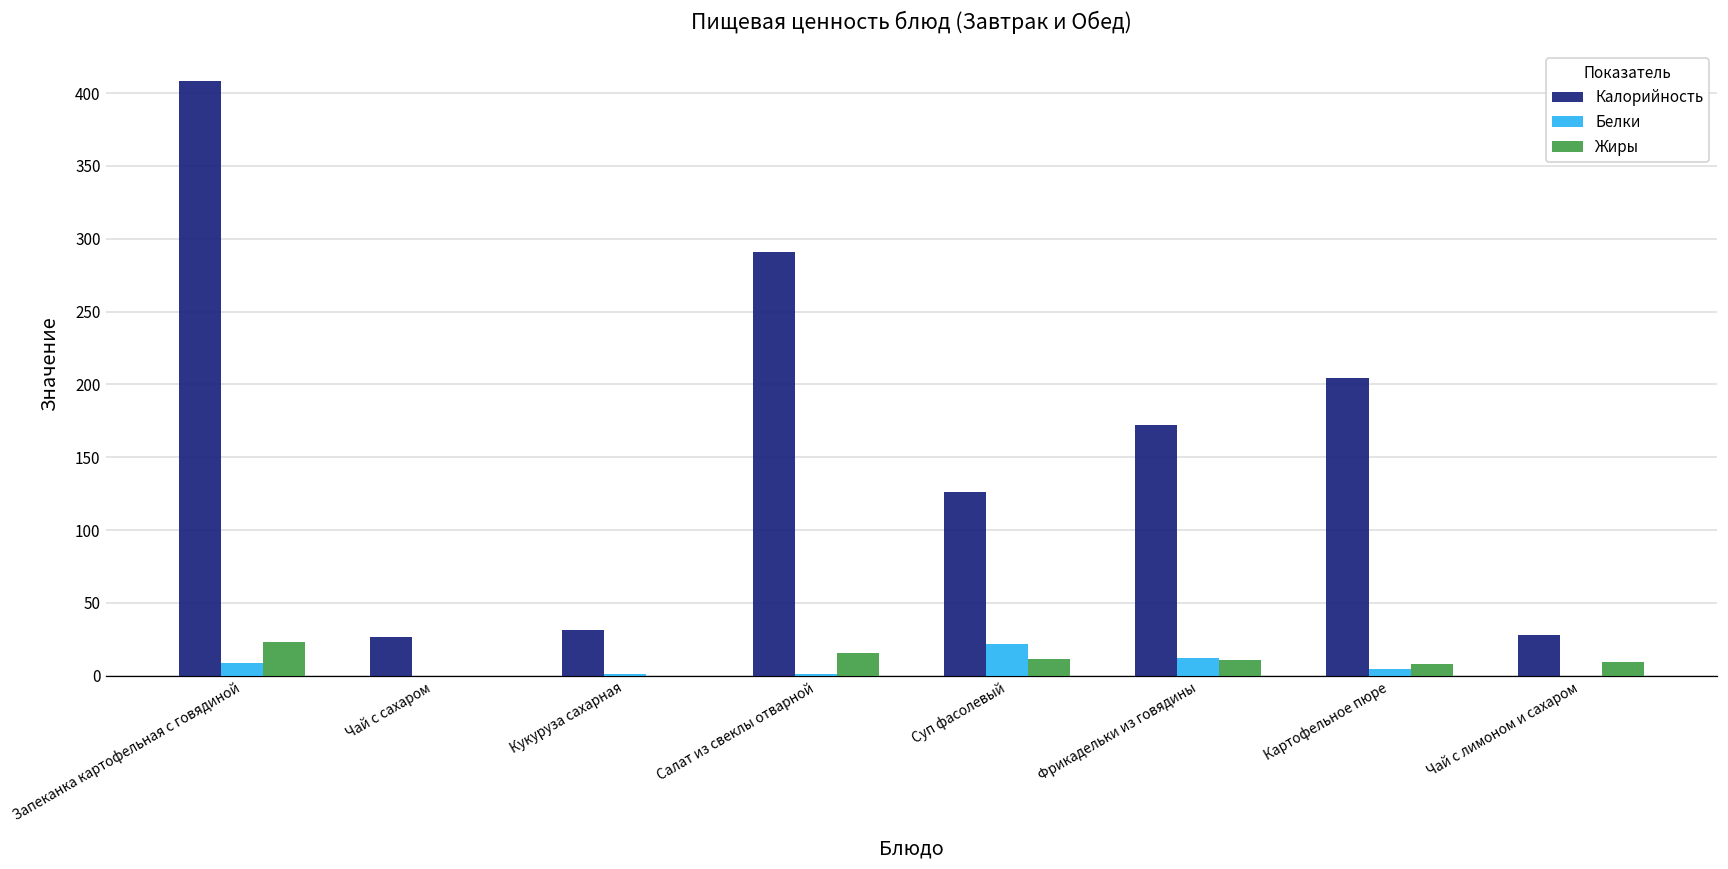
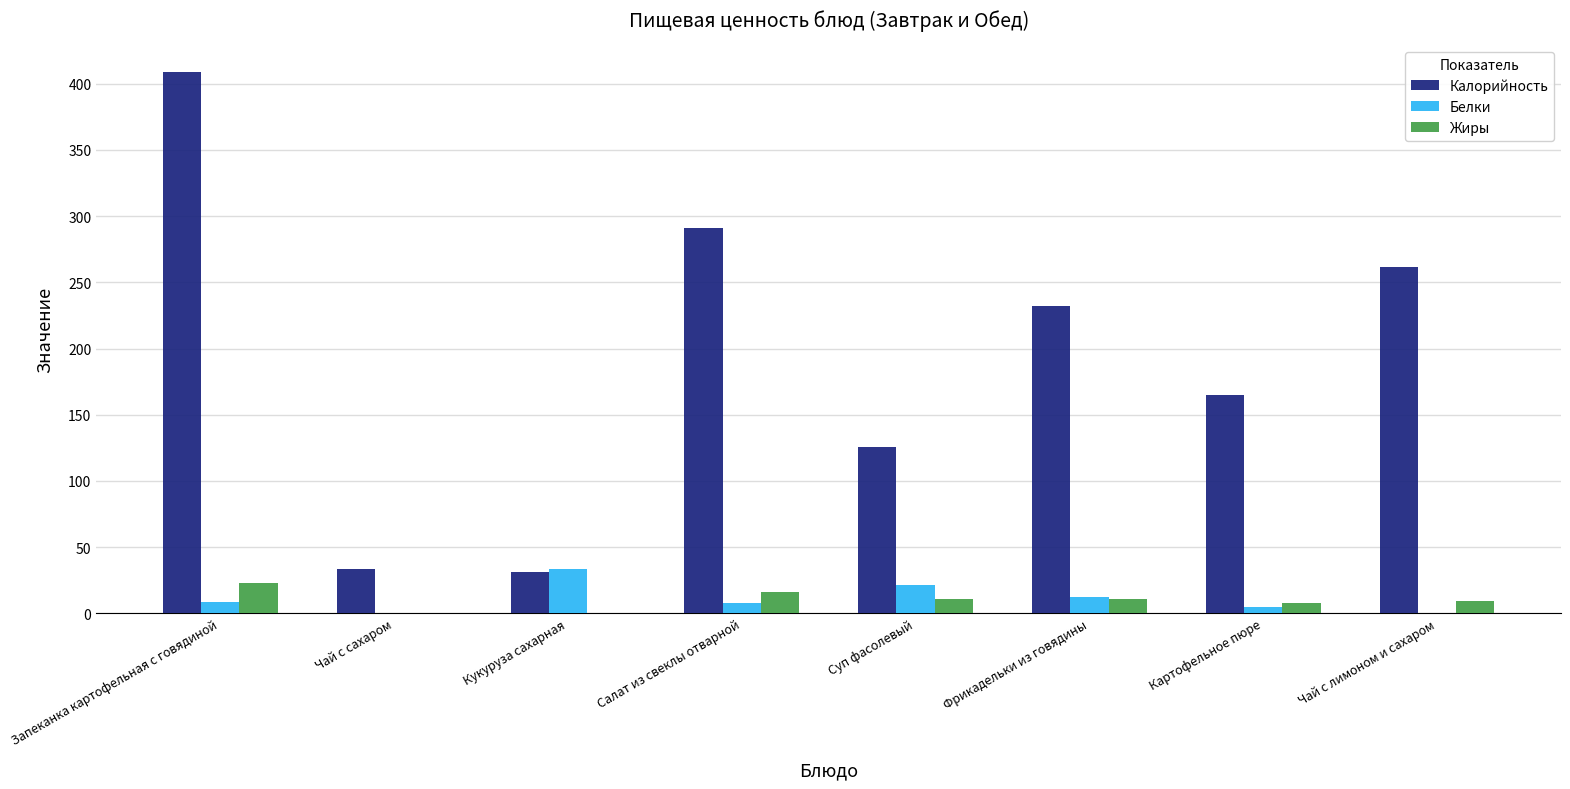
Калорийность, Чай с сахаром: 27 -> 34
Белки, Кукуруза сахарная: 1 -> 34
Белки, Салат из свеклы отварной: 1 -> 8
Калорийность, Фрикадельки из говядины: 172 -> 232
Калорийность, Картофельное пюре: 204 -> 165
Калорийность, Чай с лимоном и сахаром: 28 -> 261
